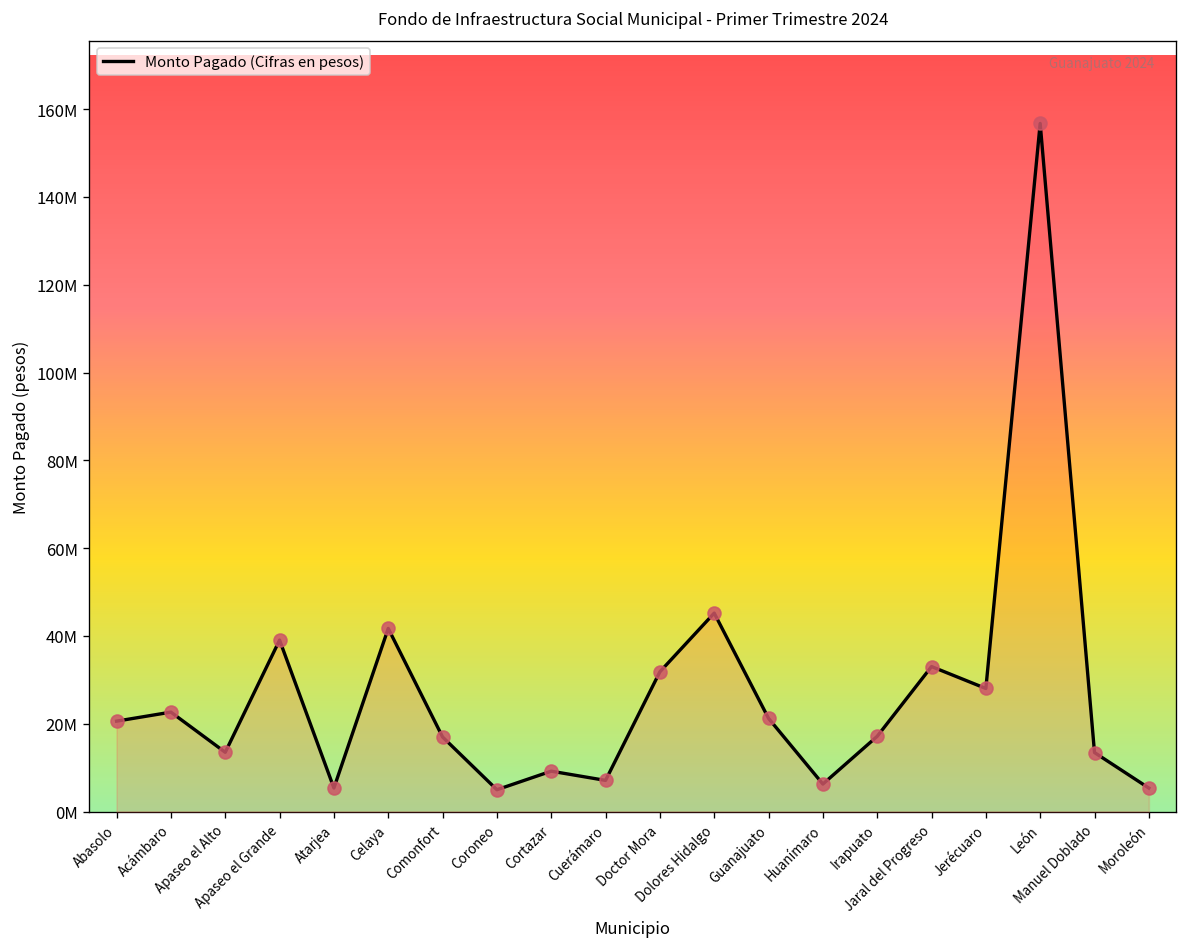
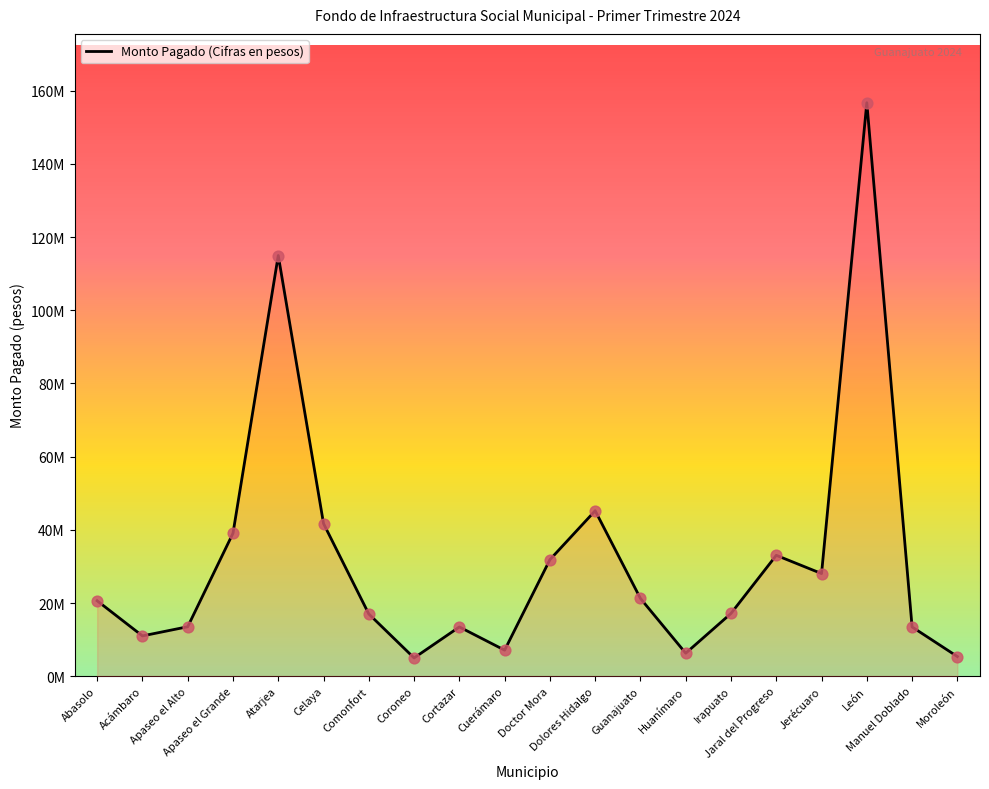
Acámbaro: 23000000 -> 11000000
Atarjea: 5000000 -> 115000000
Cortazar: 9000000 -> 13000000
